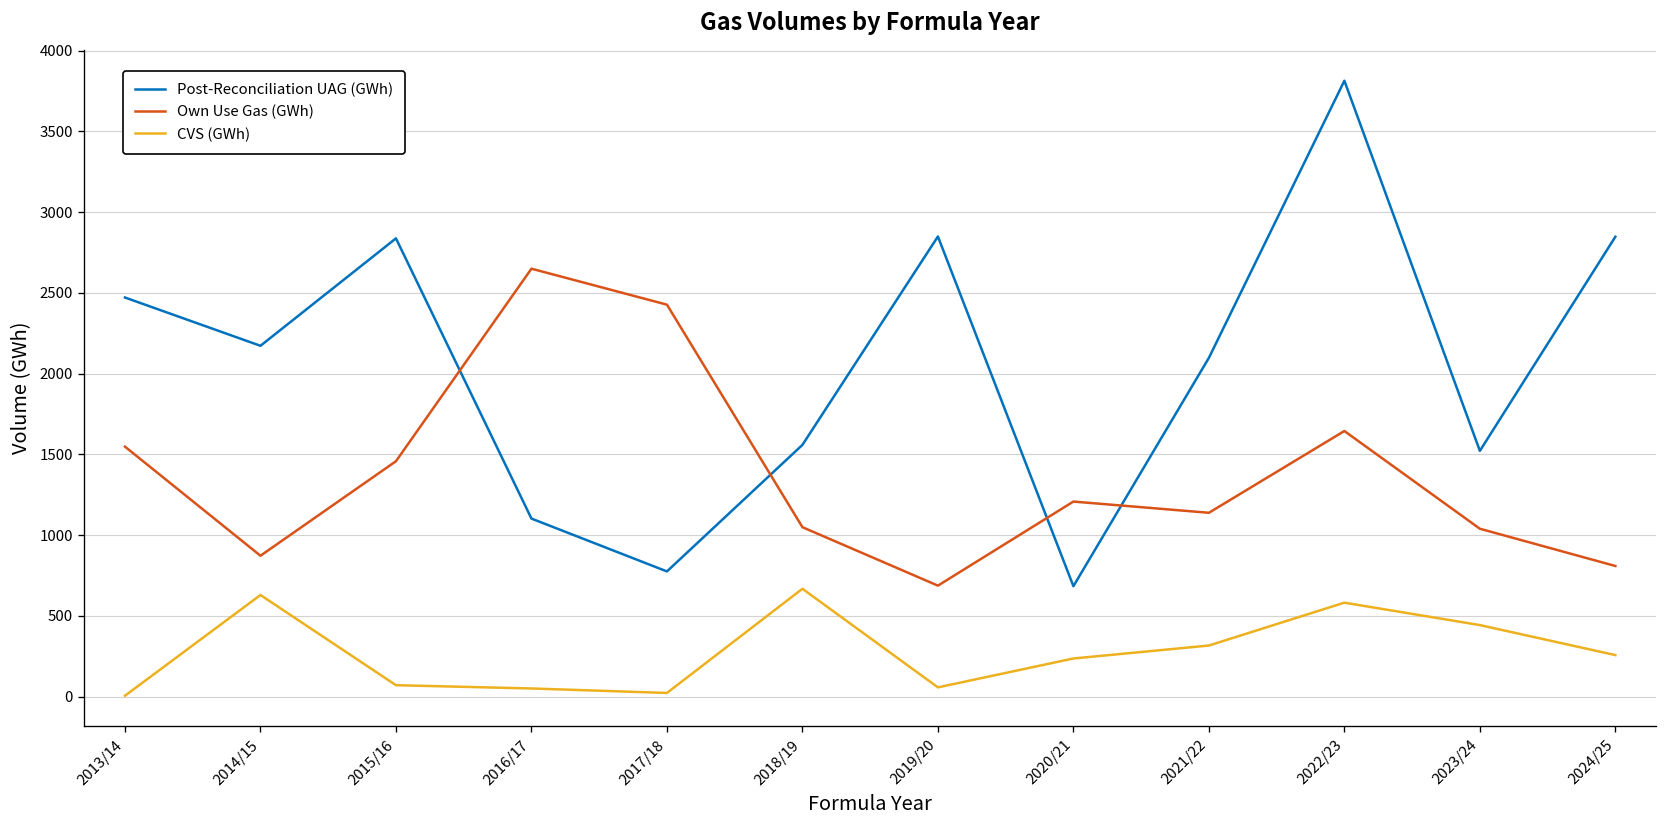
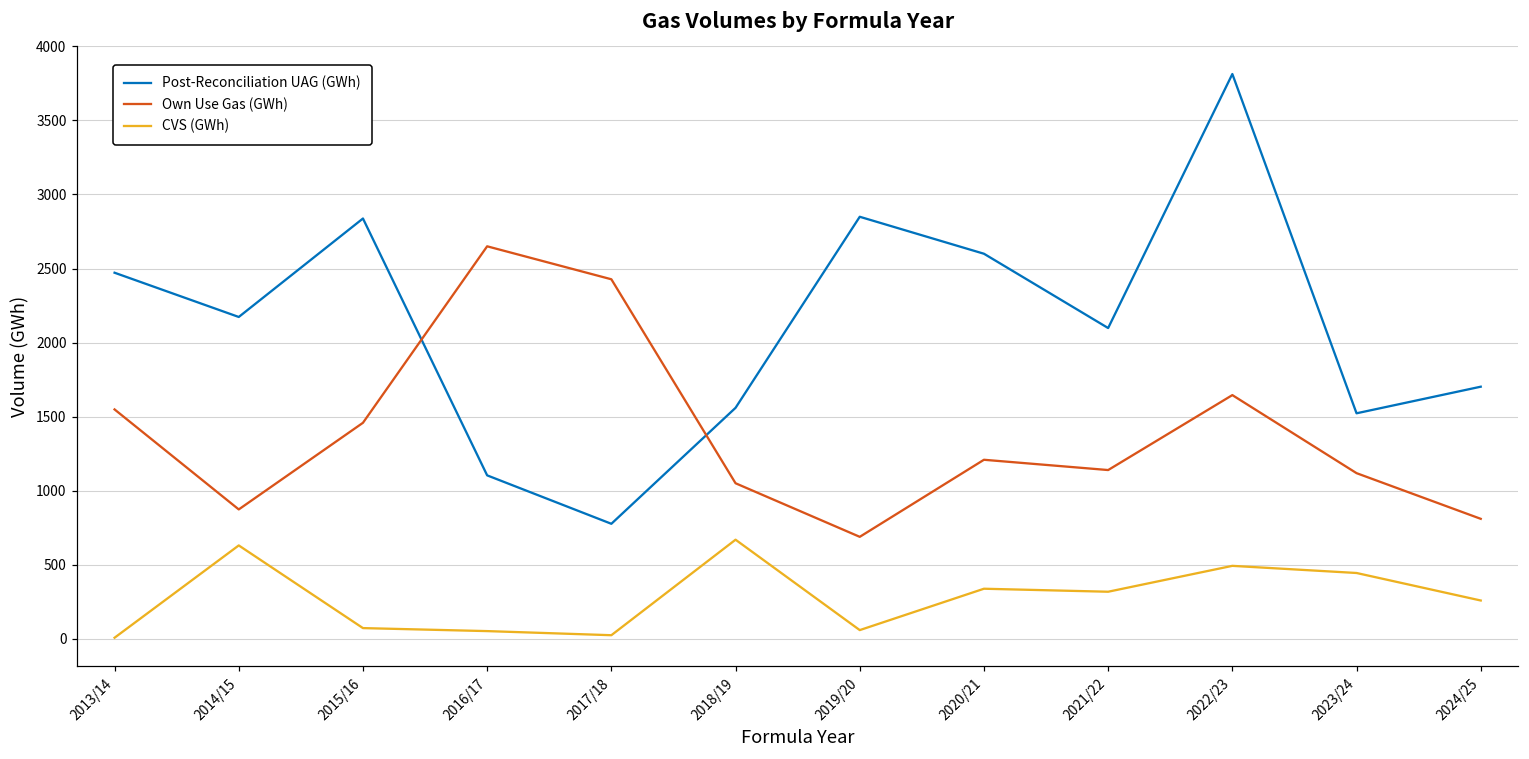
Post-Reconciliation UAG (GWh), 2020/21: 680 -> 2600
CVS (GWh), 2020/21: 240 -> 340
CVS (GWh), 2022/23: 580 -> 490
Own Use Gas (GWh), 2023/24: 1040 -> 1120
Post-Reconciliation UAG (GWh), 2024/25: 2850 -> 1700
